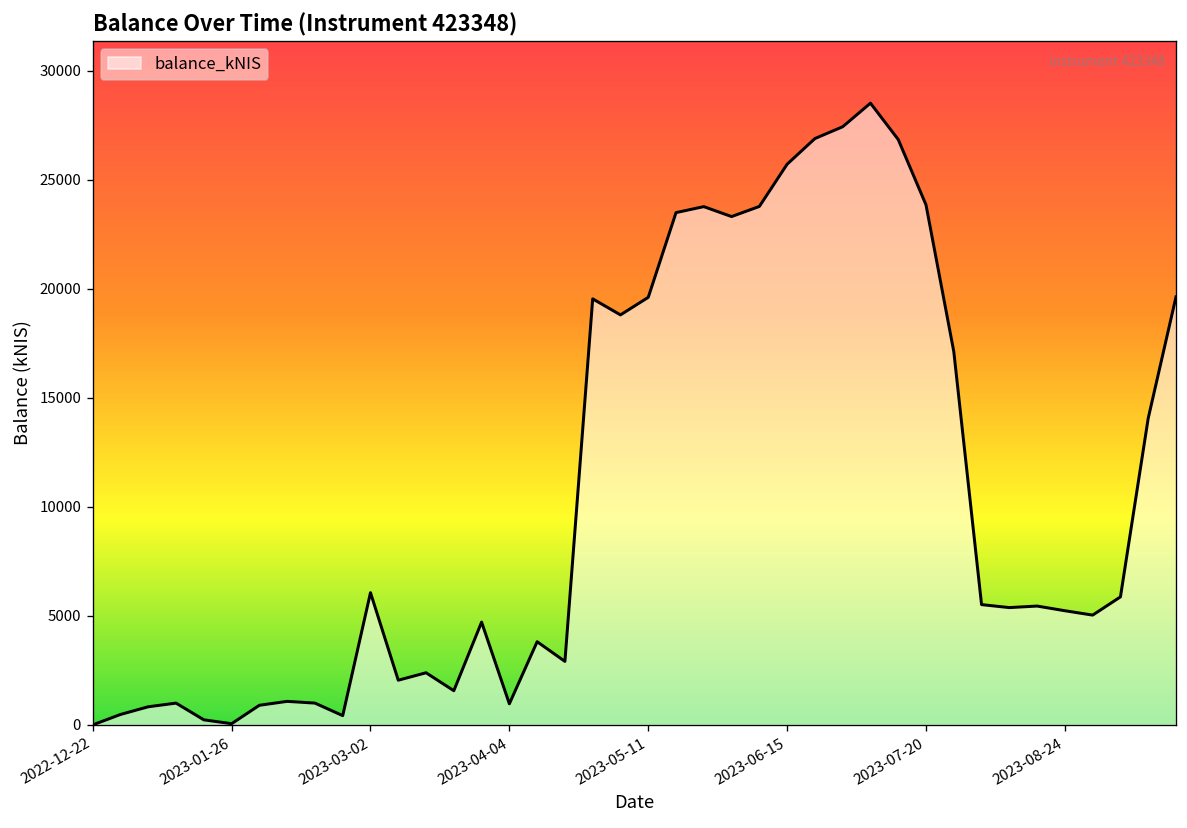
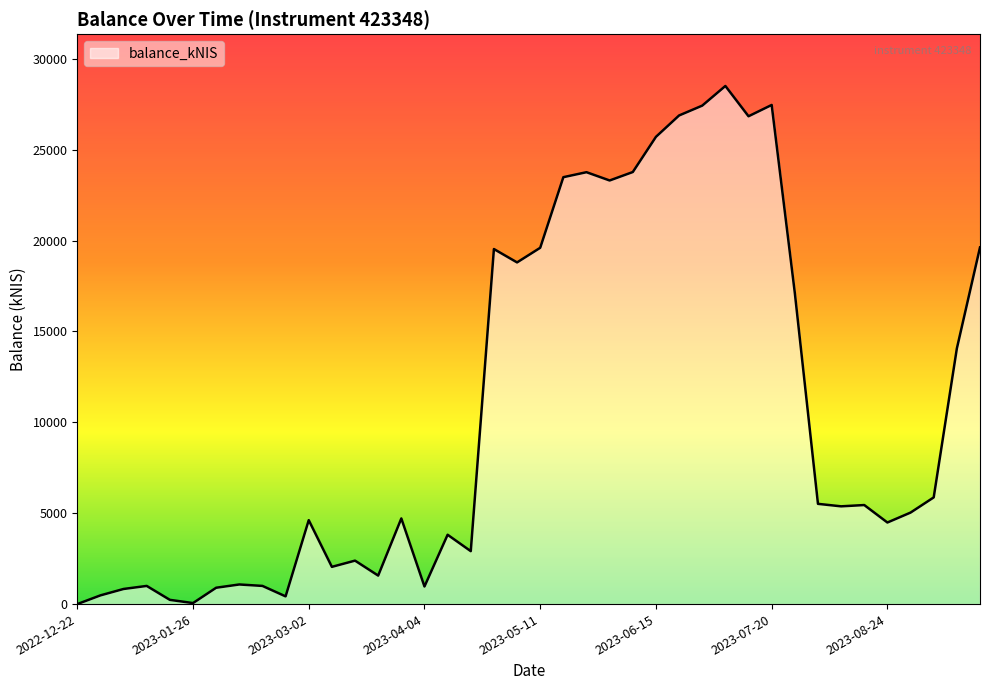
2023-03-02: 6100 -> 4600
2023-07-20: 23800 -> 27500
2023-08-24: 5200 -> 4500
